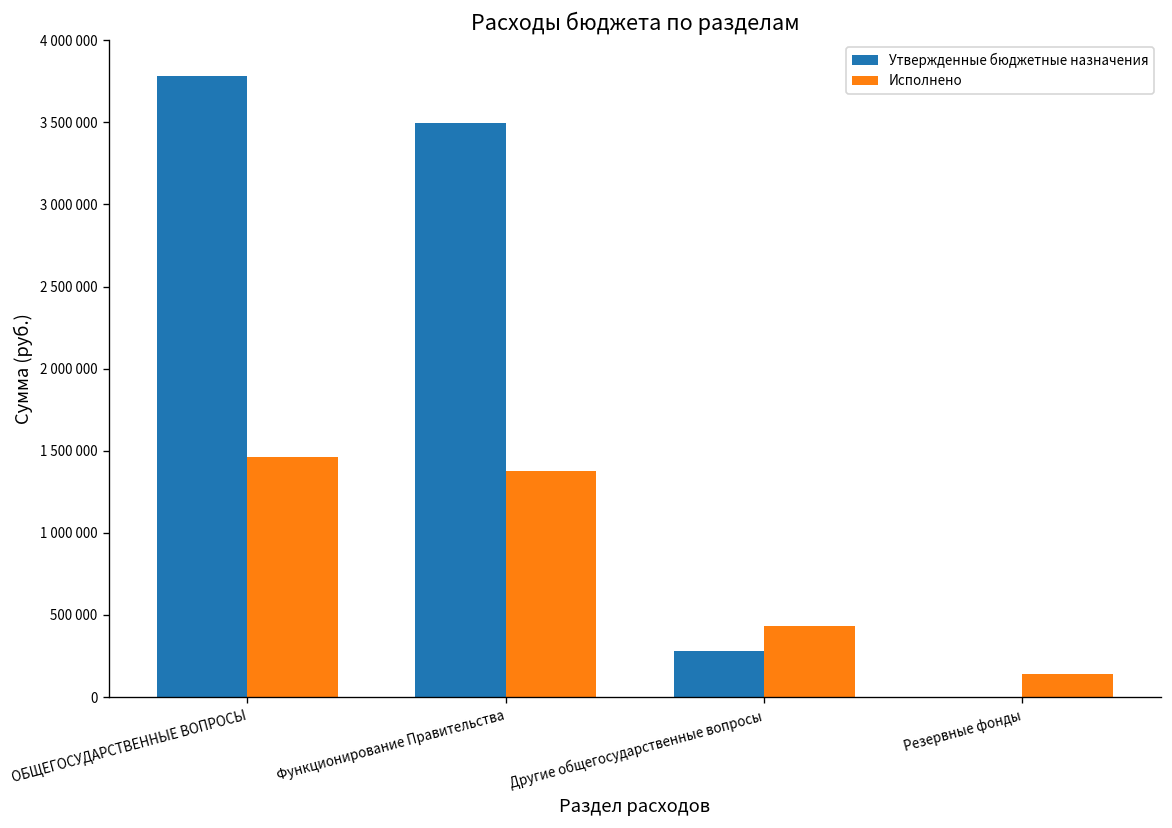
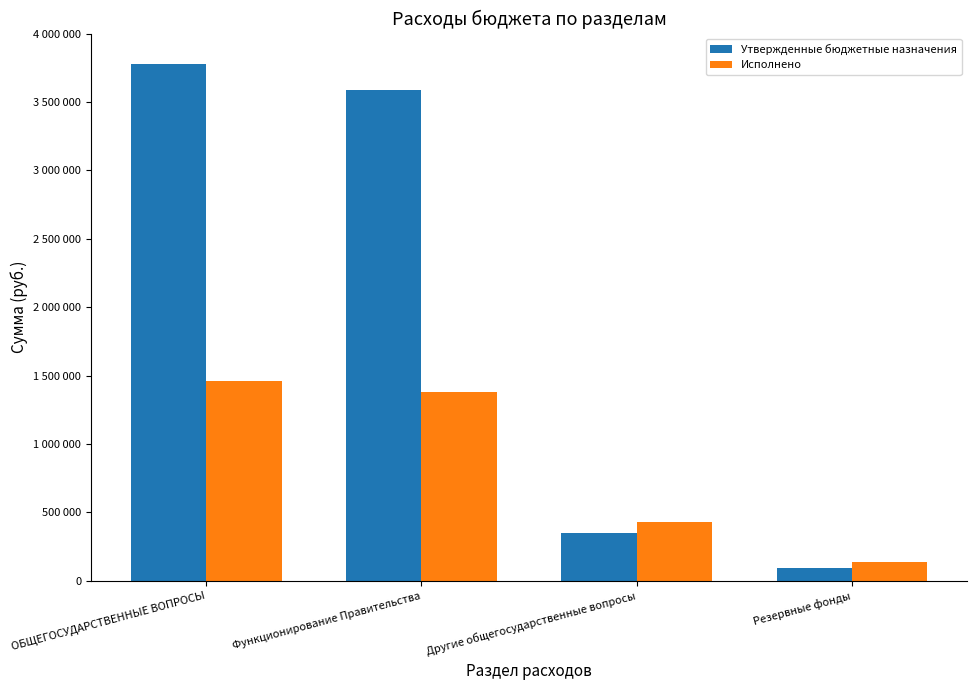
Утвержденные бюджетные назначения, Функционирование Правительства: 3500000 -> 3590000
Утвержденные бюджетные назначения, Другие общегосударственные вопросы: 280000 -> 350000
Утвержденные бюджетные назначения, Резервные фонды: 0 -> 100000
